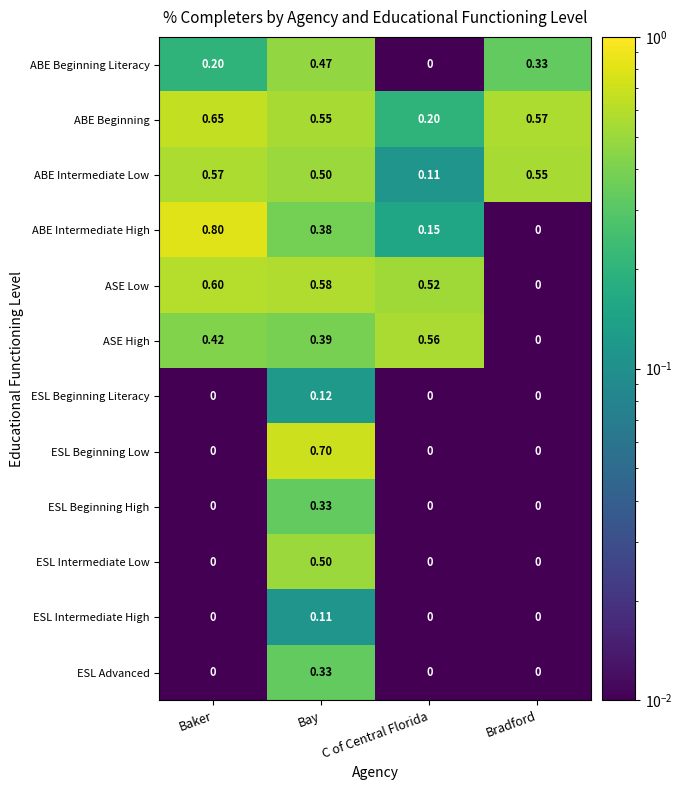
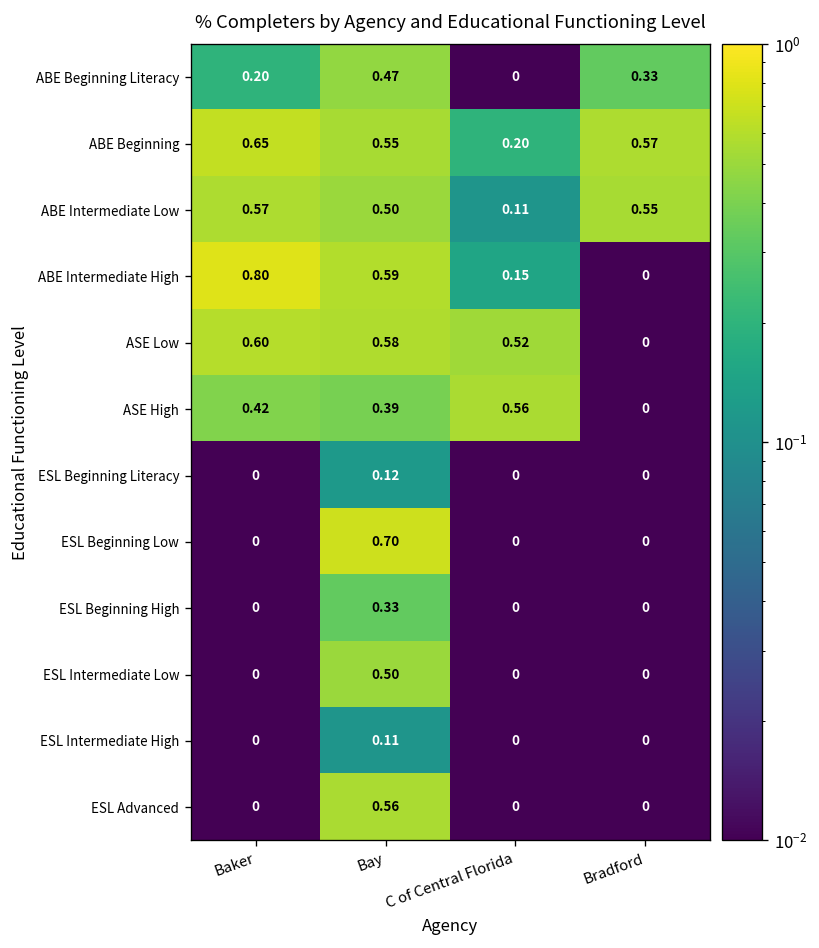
ABE Intermediate High, Bay: 0.38 -> 0.59
ESL Advanced, Bay: 0.33 -> 0.56
